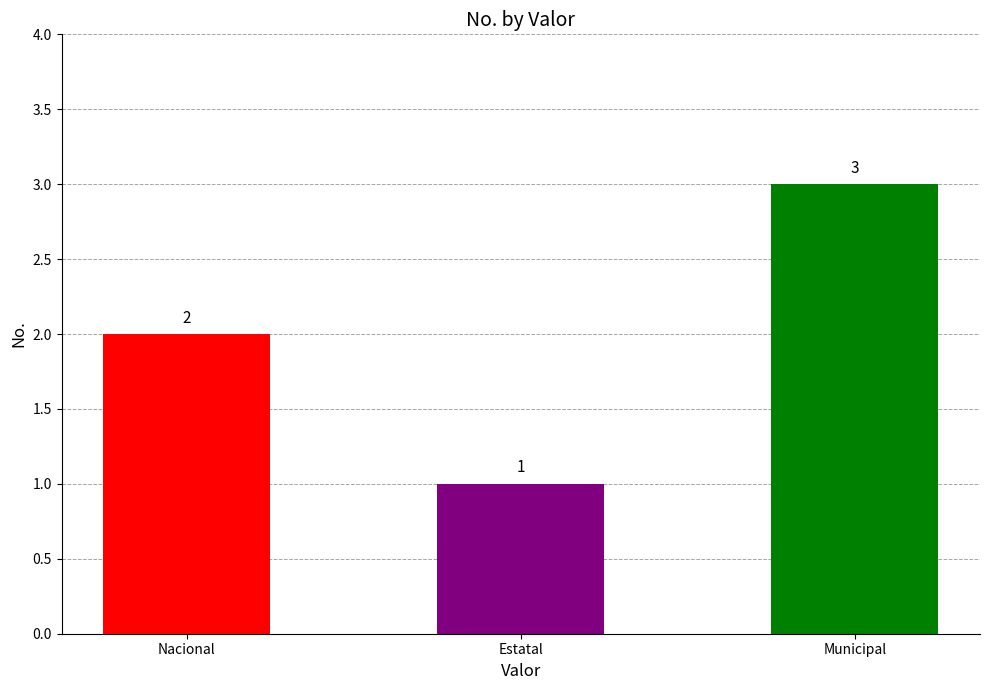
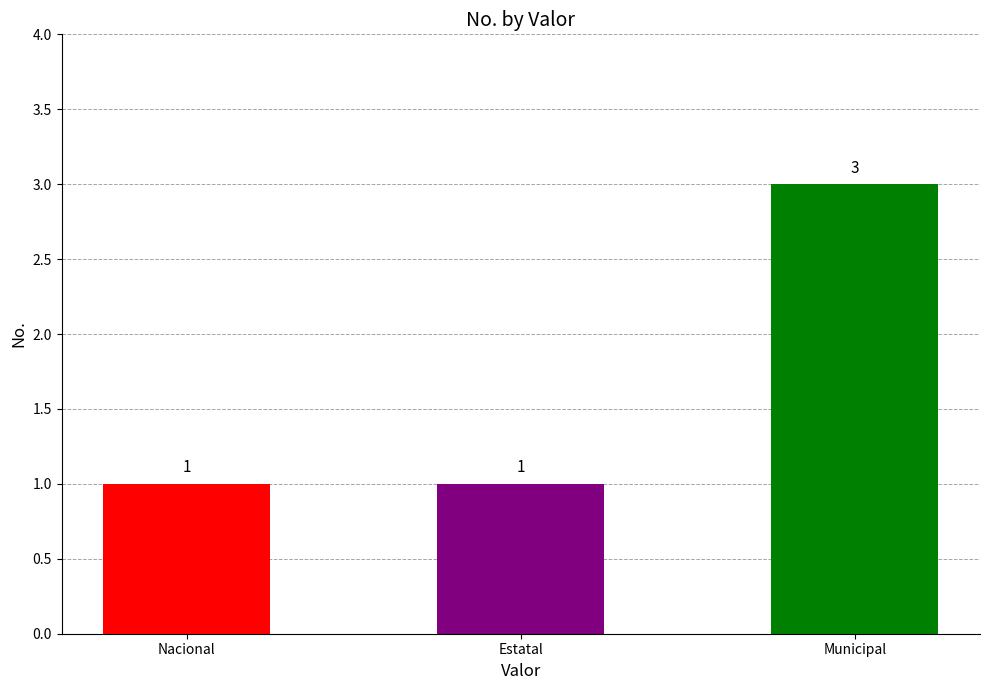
Nacional: 2 -> 1
